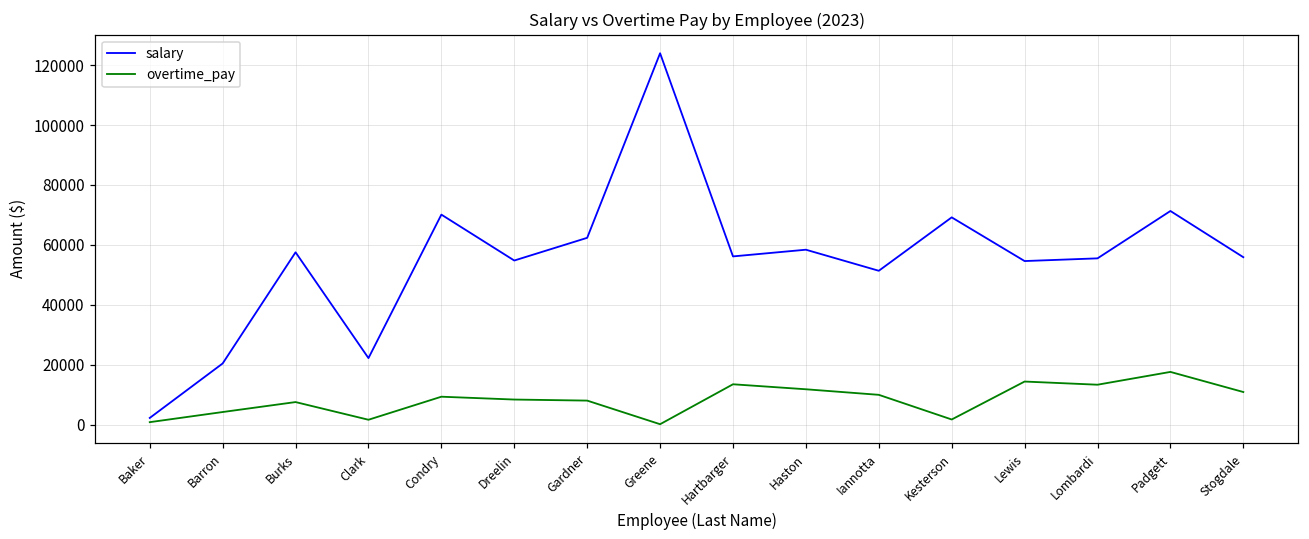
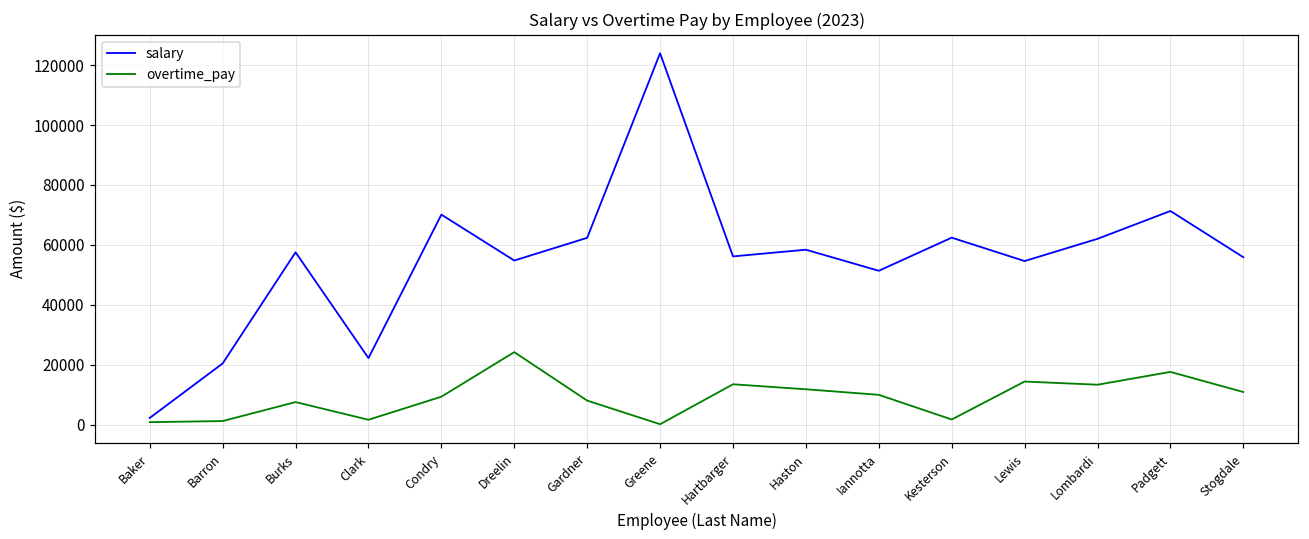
overtime_pay, Barron: 4000 -> 1000
overtime_pay, Dreelin: 8000 -> 24000
salary, Kesterson: 69000 -> 62000
salary, Lombardi: 56000 -> 62000
